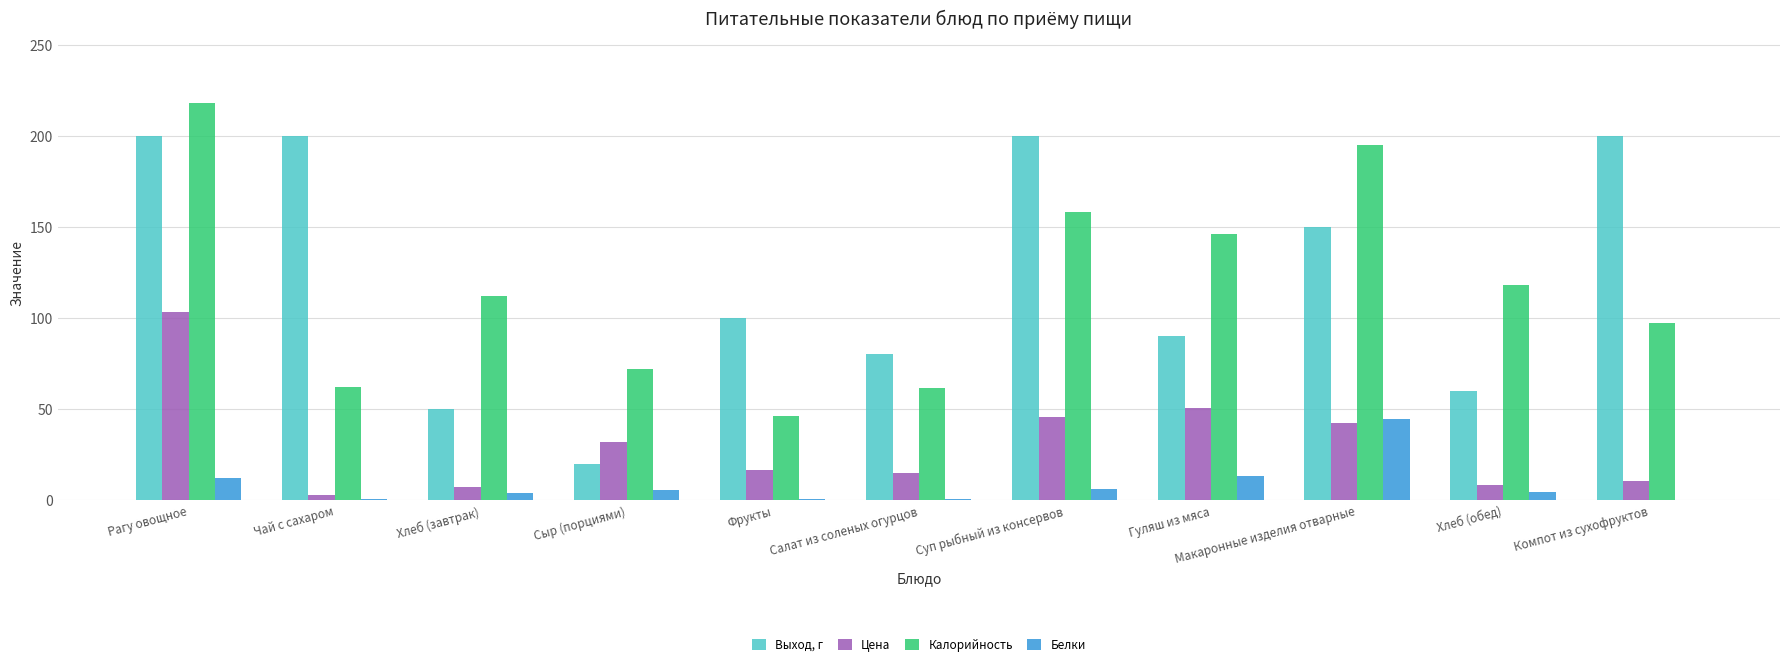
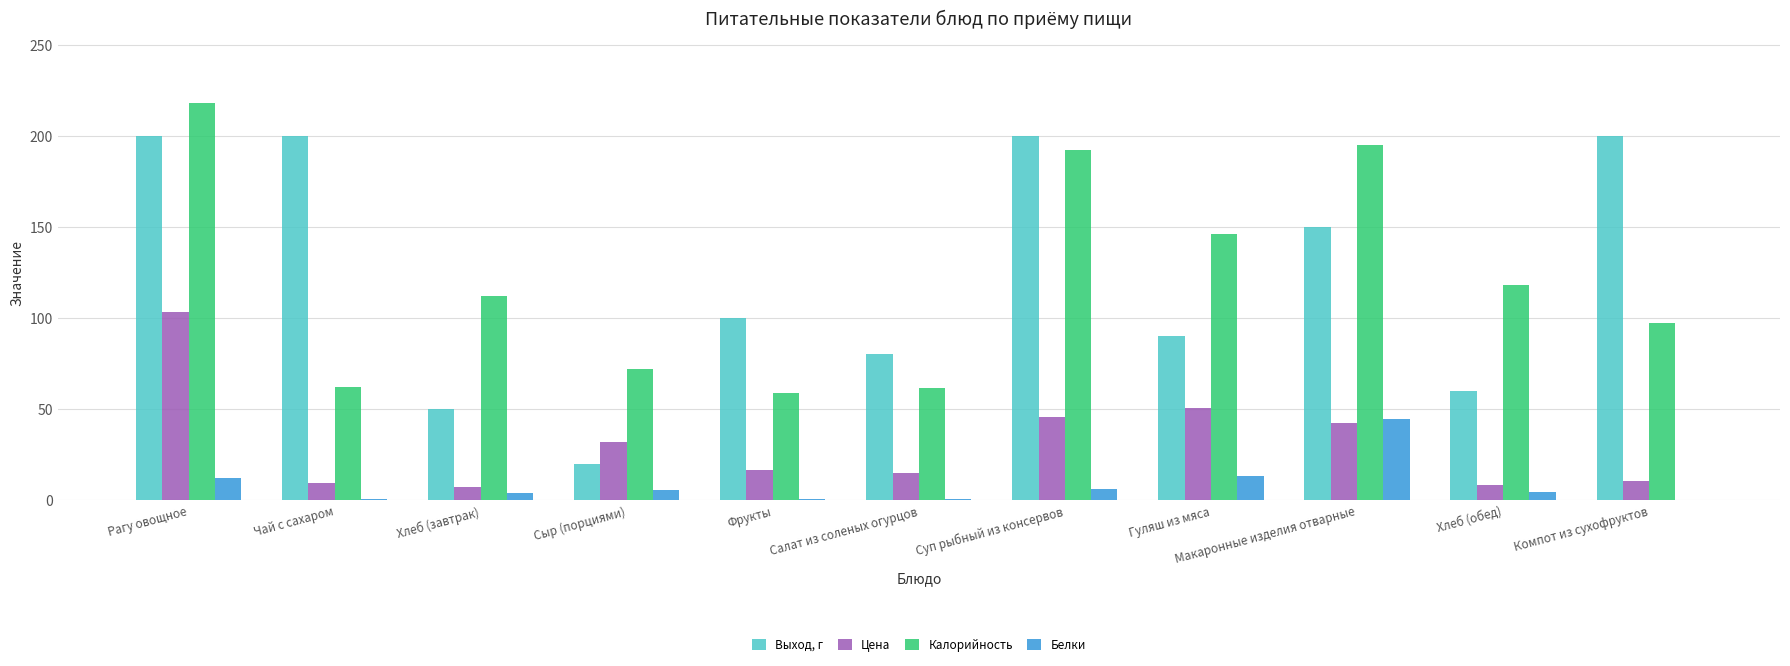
Цена, Чай с сахаром: 3 -> 9
Калорийность, Фрукты: 46 -> 59
Калорийность, Суп рыбный из консервов: 158 -> 192
